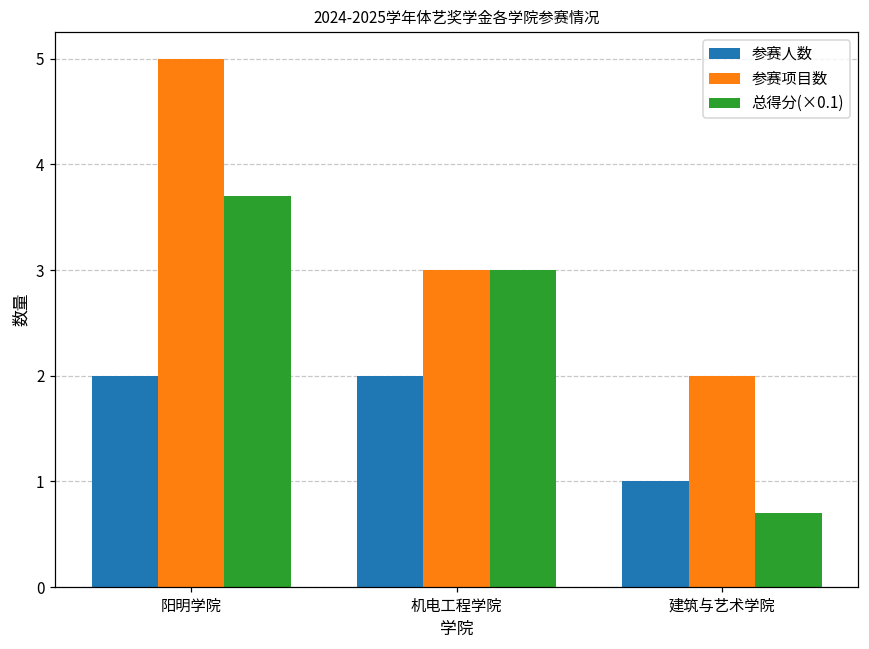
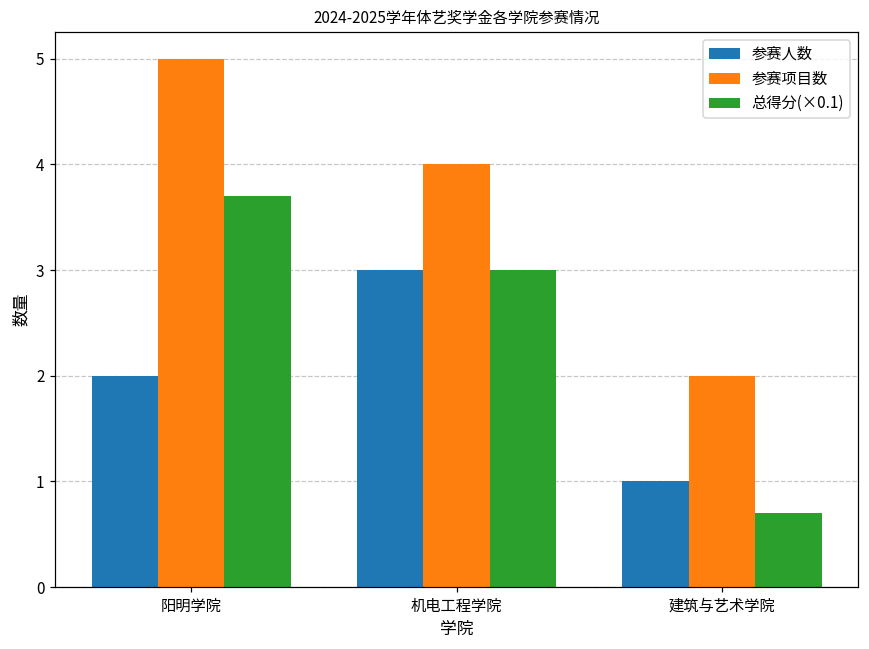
参赛人数, 机电工程学院: 2 -> 3
参赛项目数, 机电工程学院: 3 -> 4
